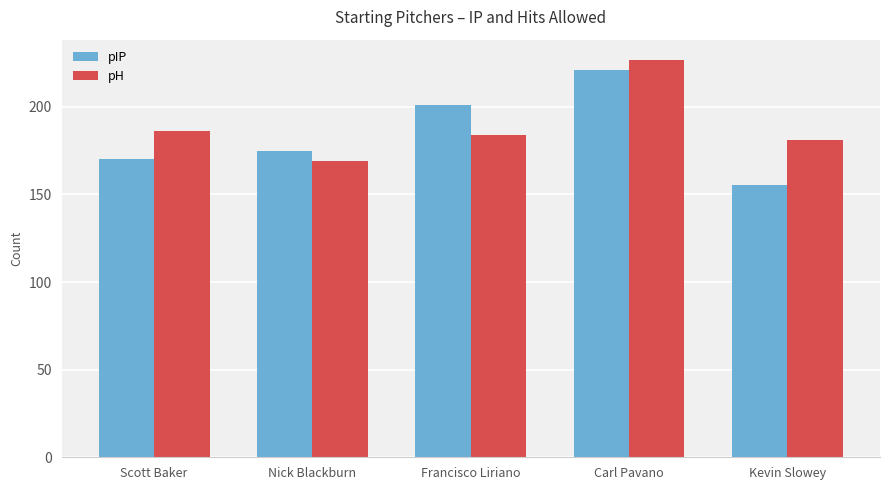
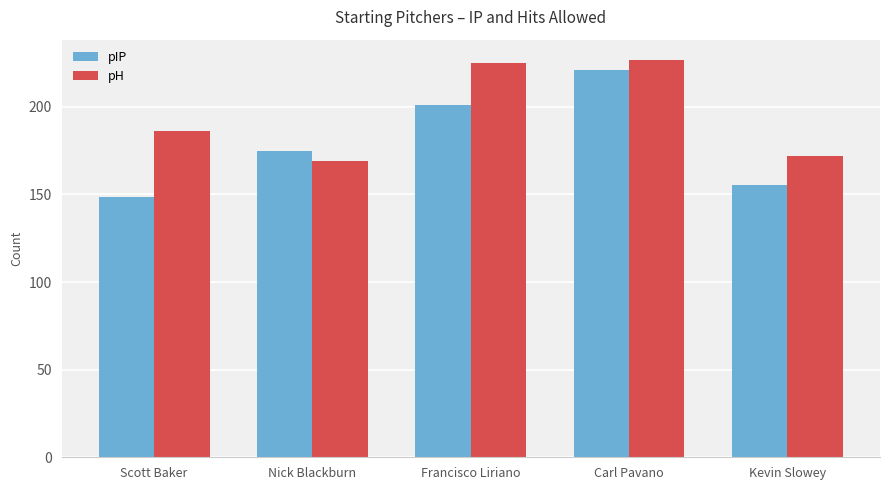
pIP, Scott Baker: 170 -> 149
pH, Francisco Liriano: 184 -> 225
pH, Kevin Slowey: 181 -> 172
